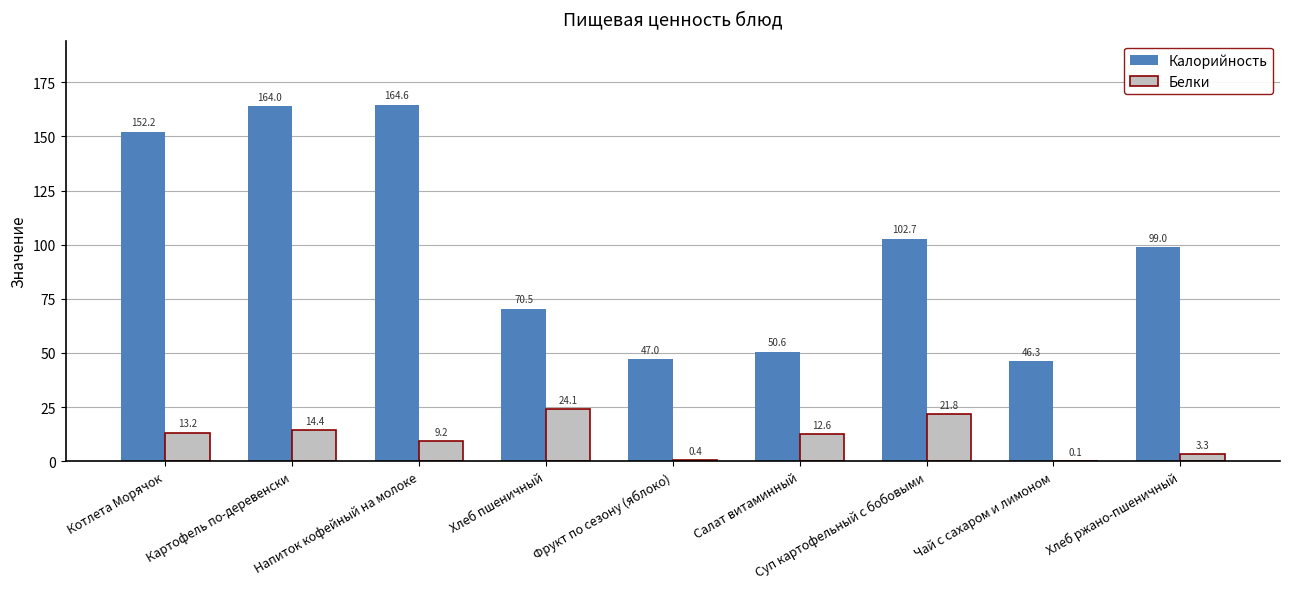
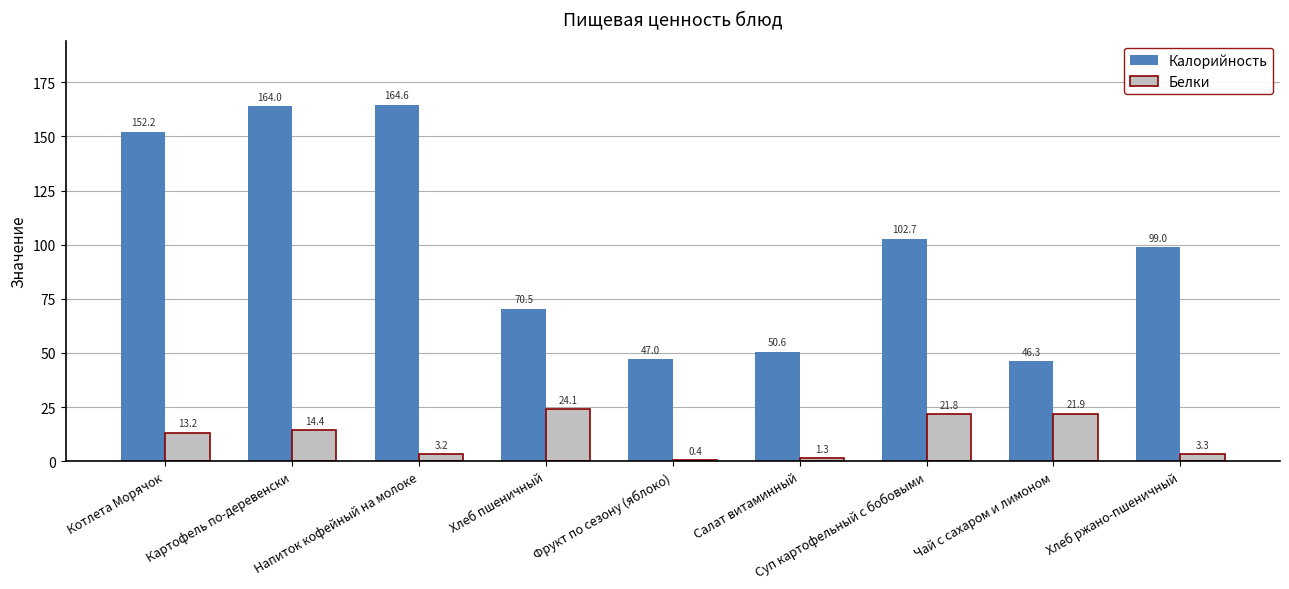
Белки, Напиток кофейный на молоке: 9.2 -> 3.2
Белки, Салат витаминный: 12.6 -> 1.3
Белки, Чай с сахаром и лимоном: 0.1 -> 21.9
